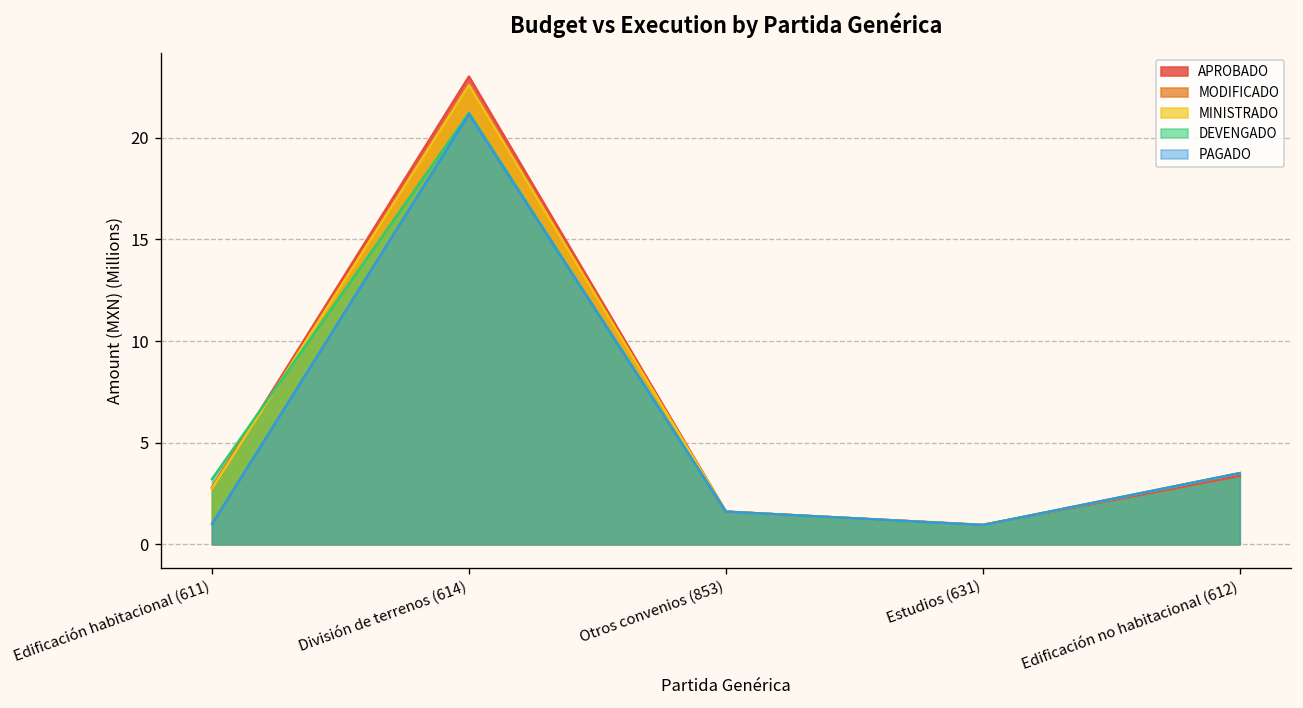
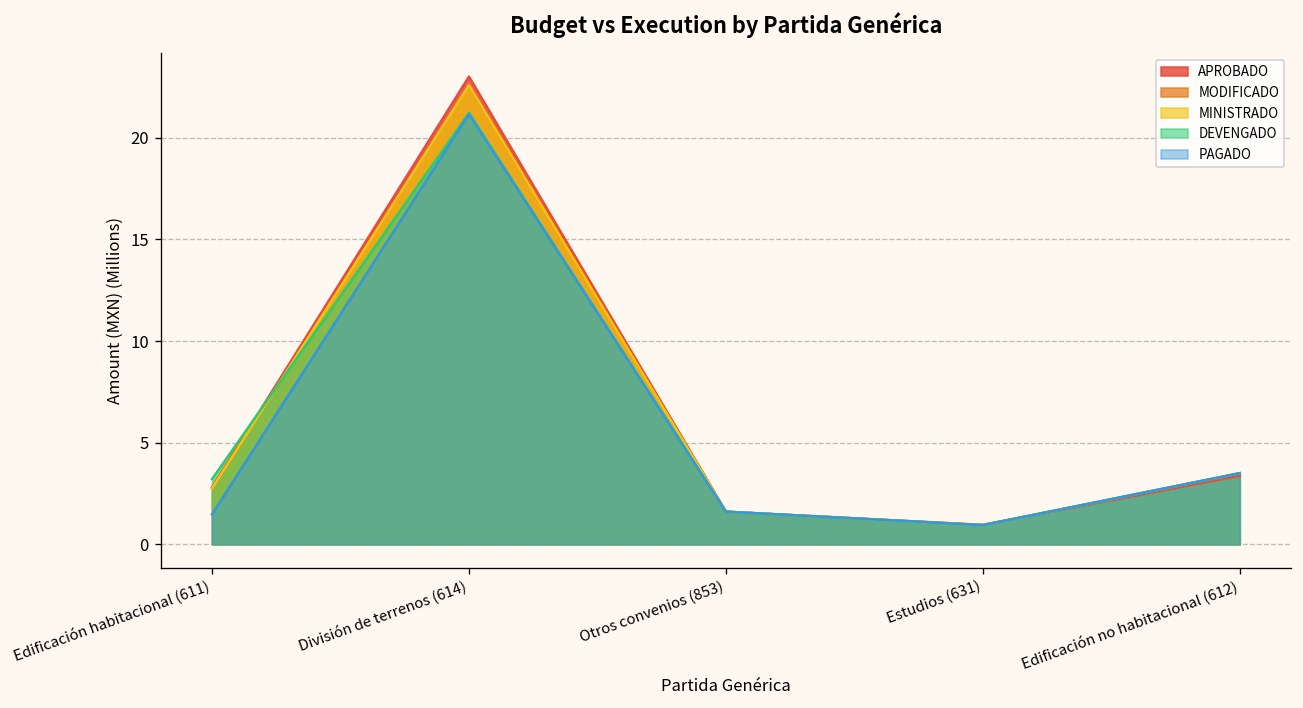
PAGADO, Edificación habitacional (611): 1.0 -> 1.5
